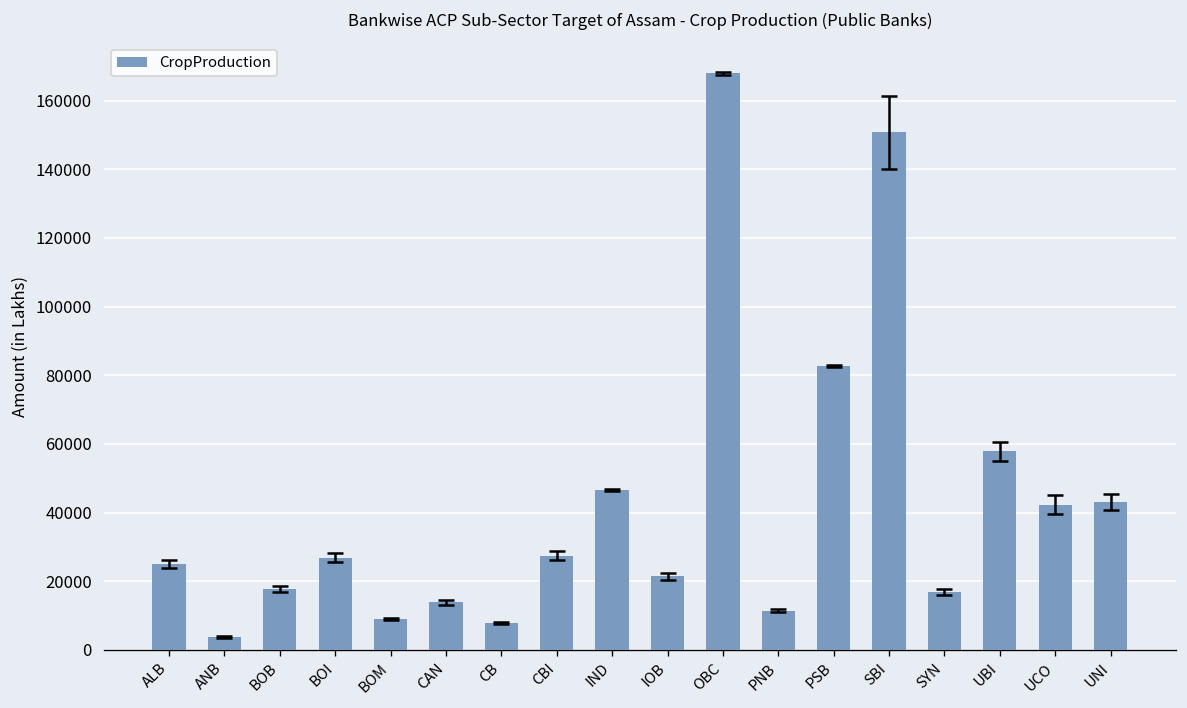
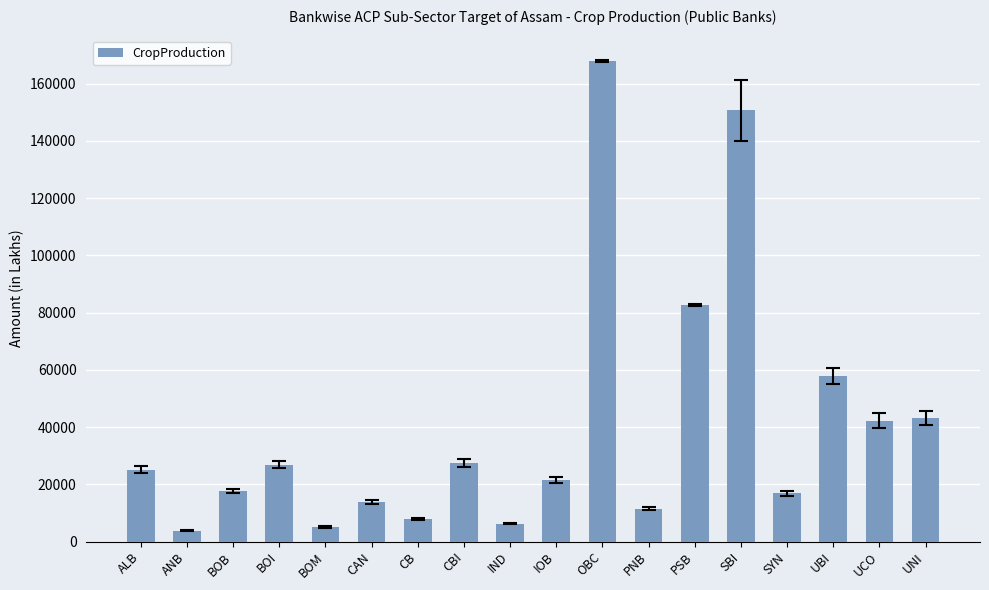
CropProduction, BOM: 9000 -> 5000
CropProduction, IND: 47000 -> 6000
